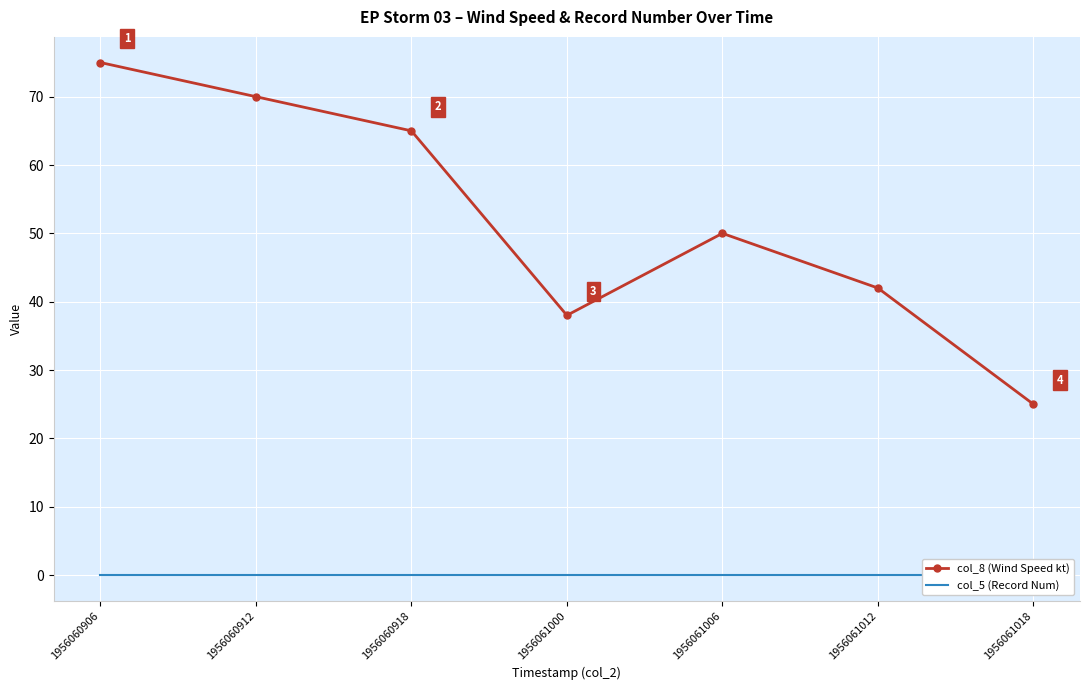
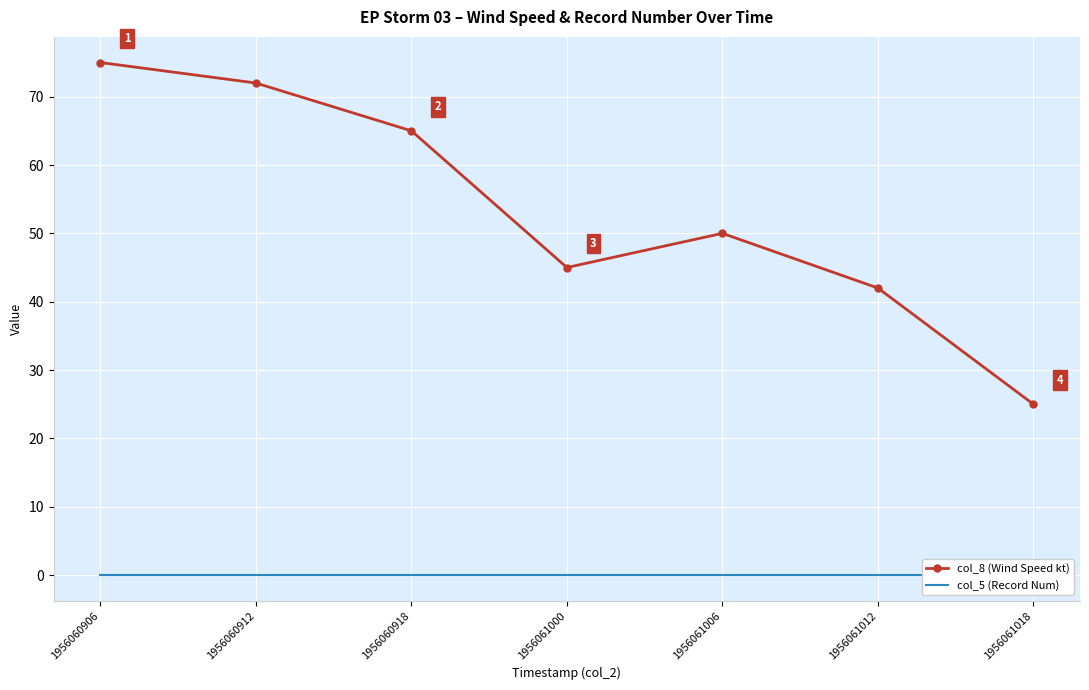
col_8 (Wind Speed kt), 1956060912: 70 -> 72
col_8 (Wind Speed kt), 1956061000: 38 -> 45
